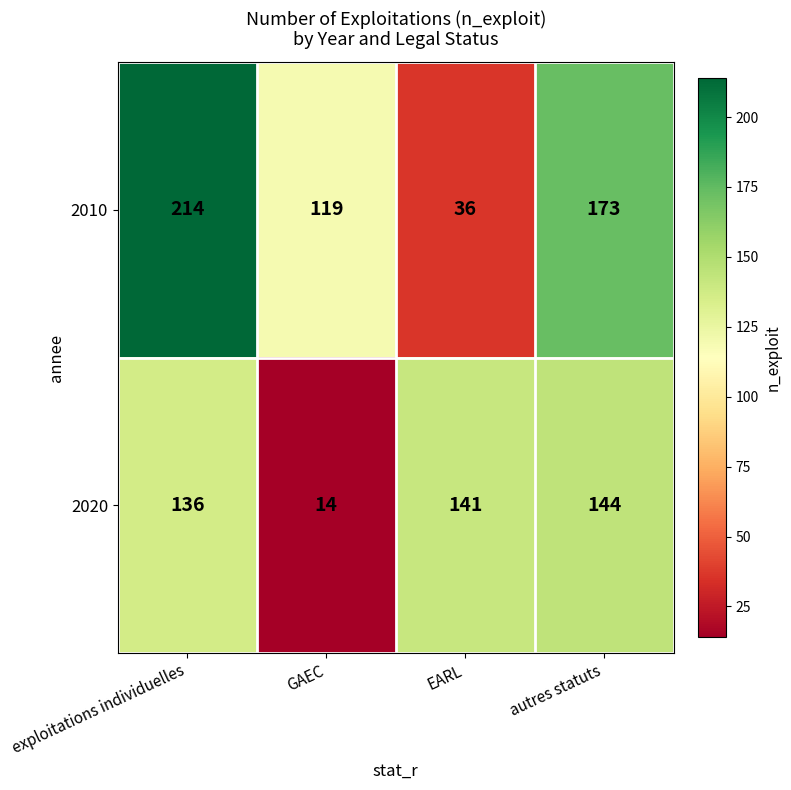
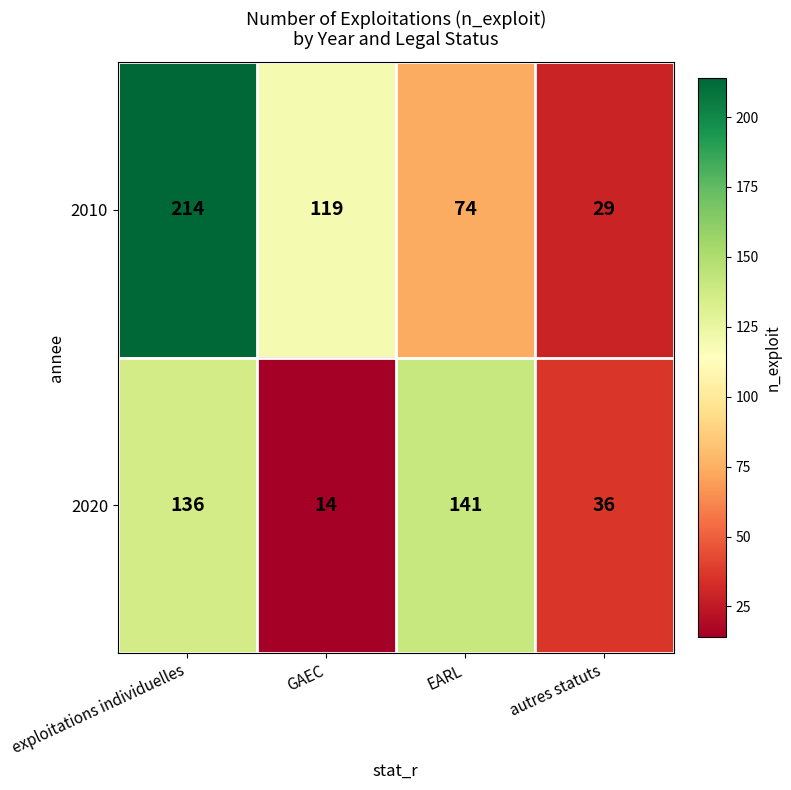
2010, EARL: 36 -> 74
2010, autres statuts: 173 -> 29
2020, autres statuts: 144 -> 36
